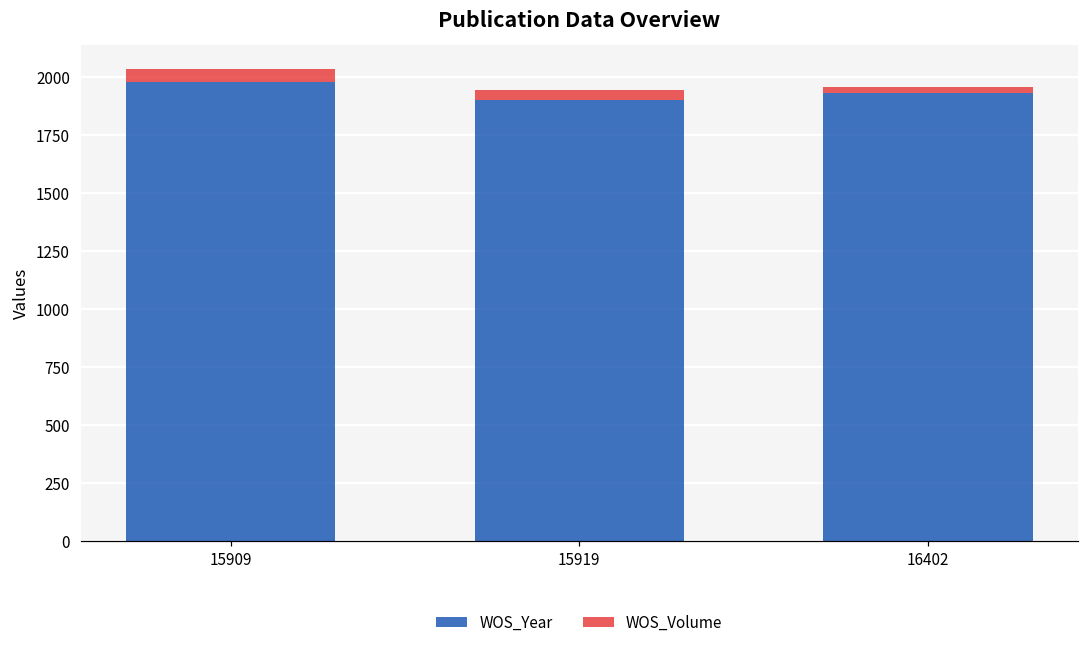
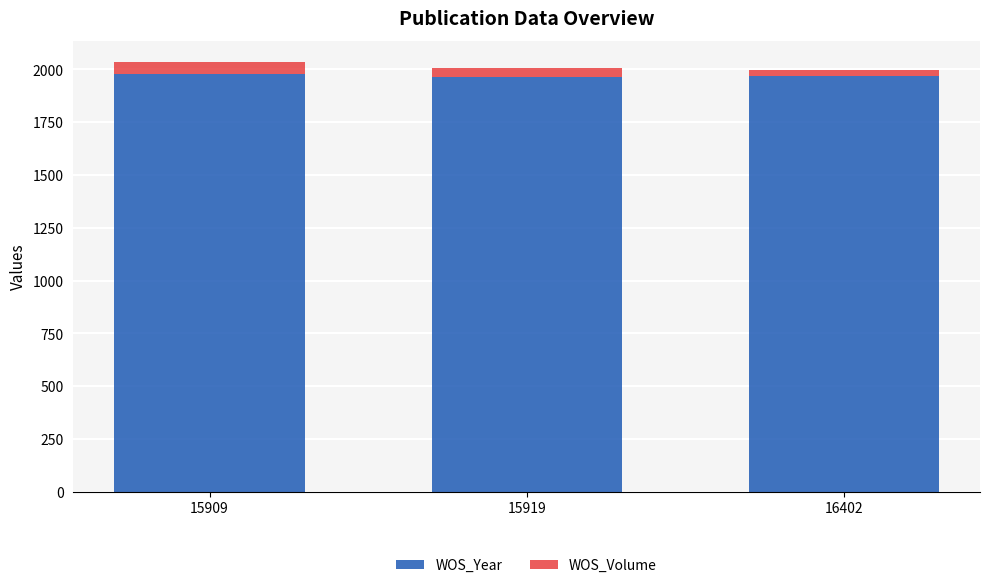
WOS_Year, 15919: 1900 -> 1970
WOS_Year, 16402: 1930 -> 1970
